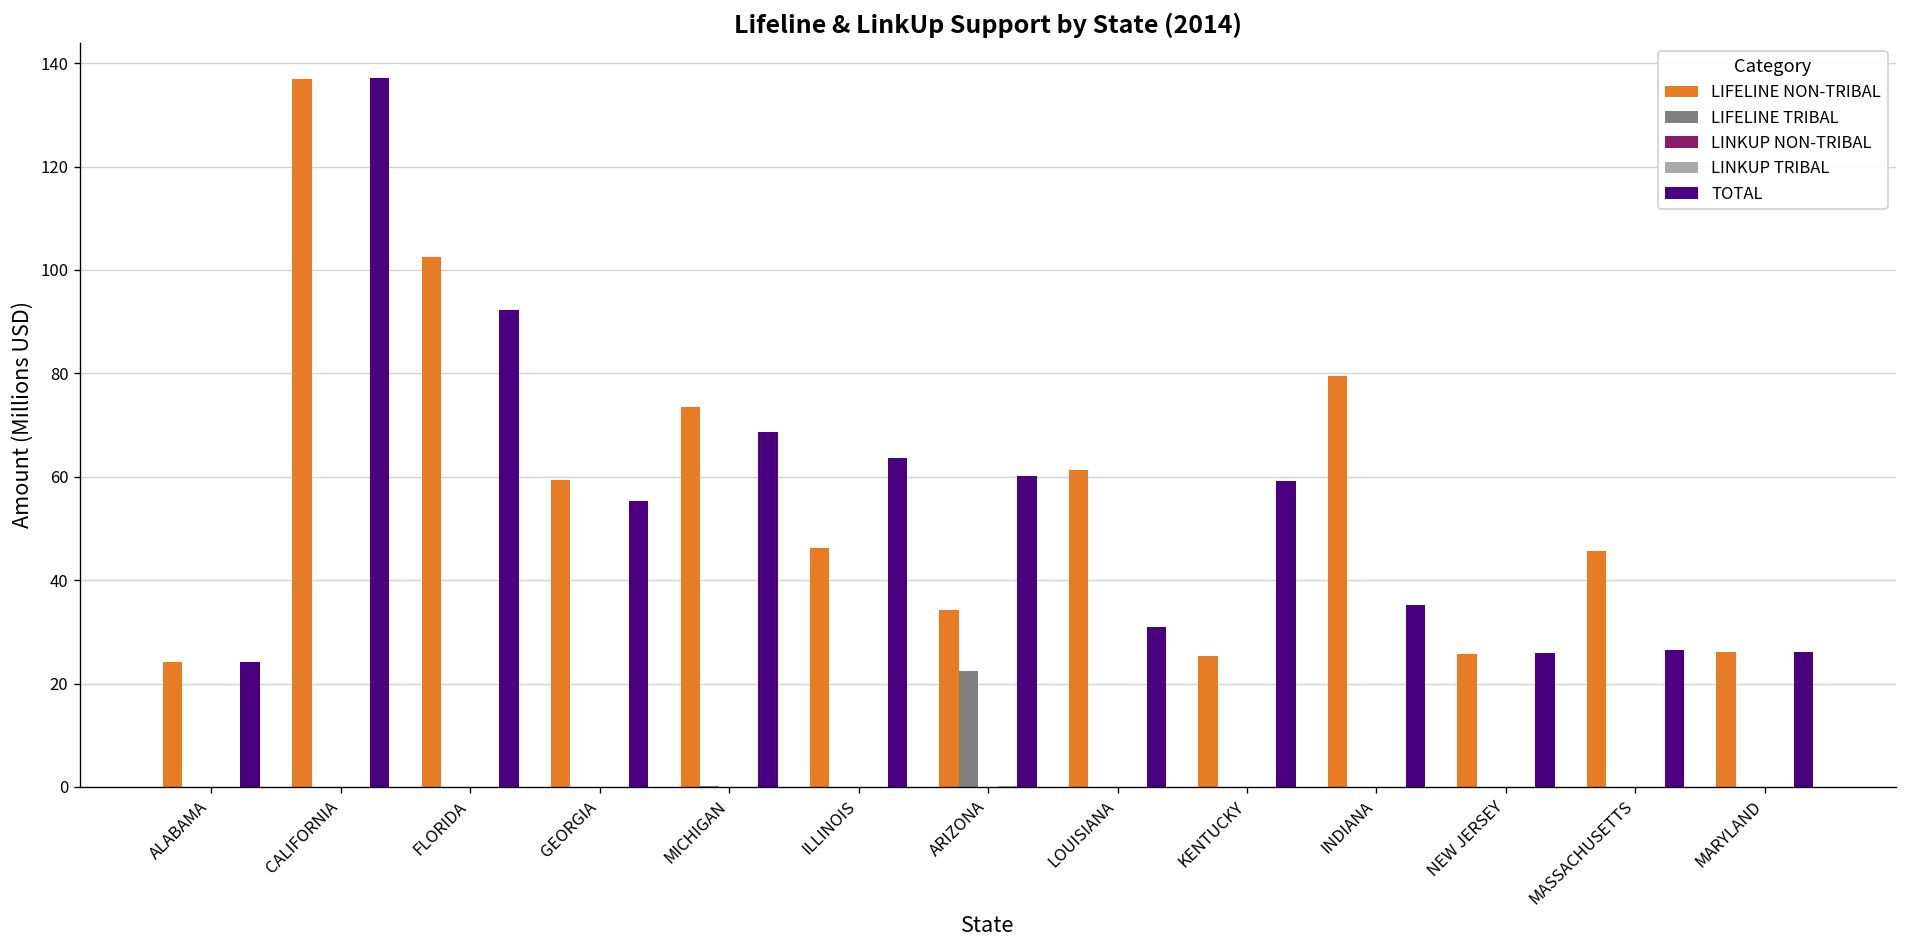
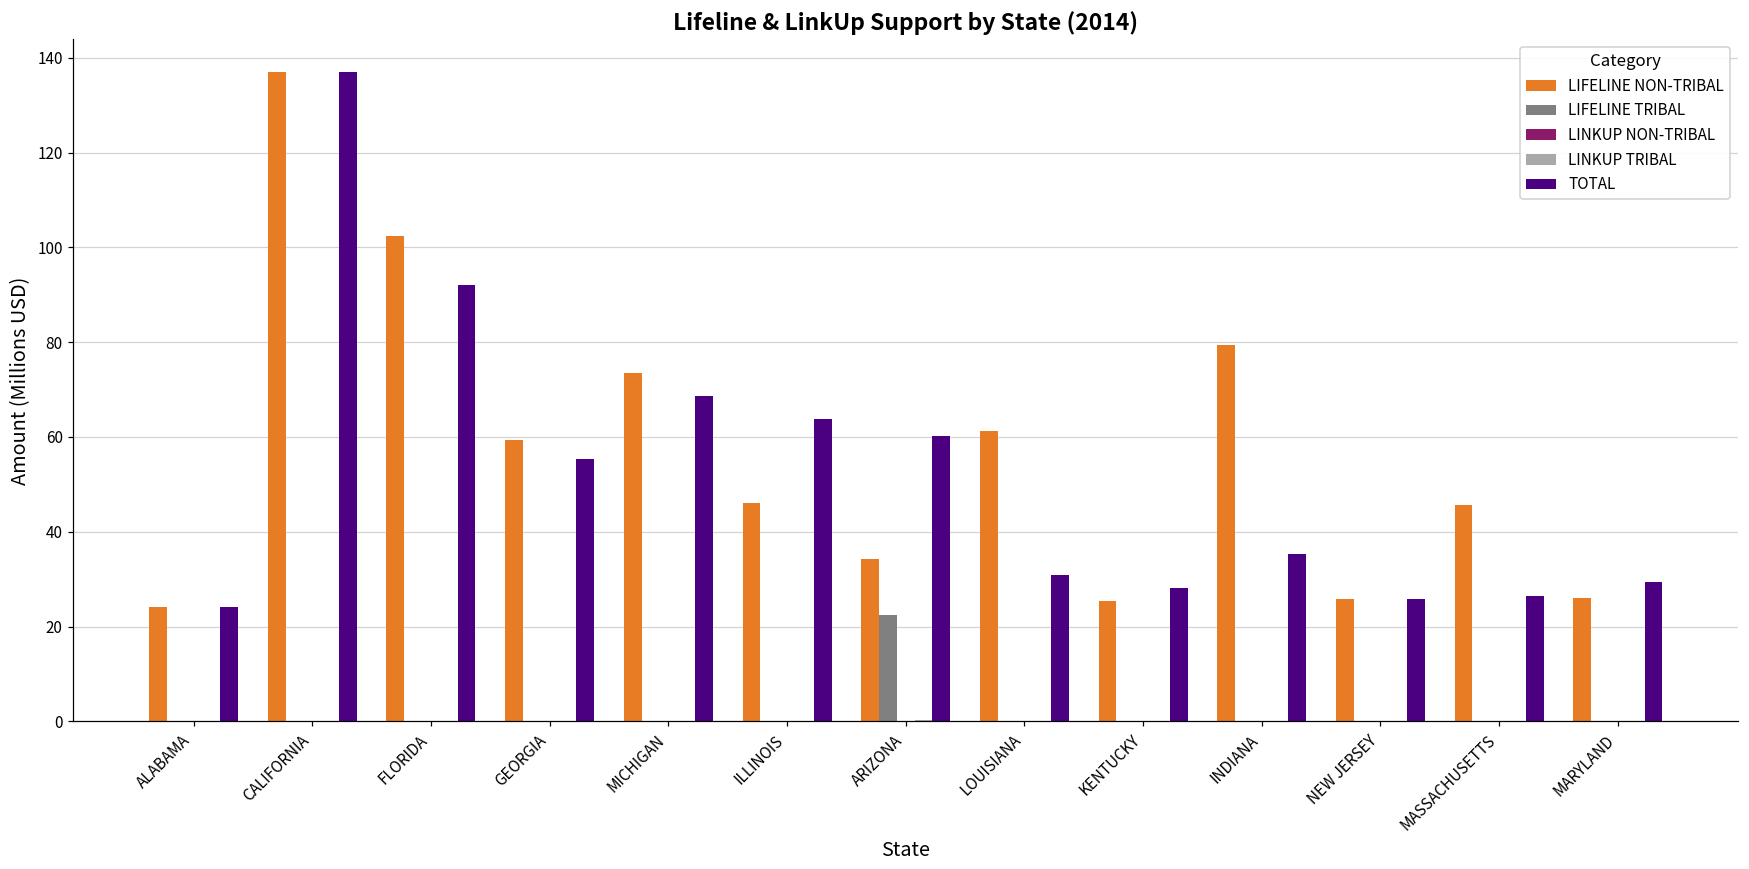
TOTAL, KENTUCKY: 59 -> 28
TOTAL, MARYLAND: 26 -> 29
